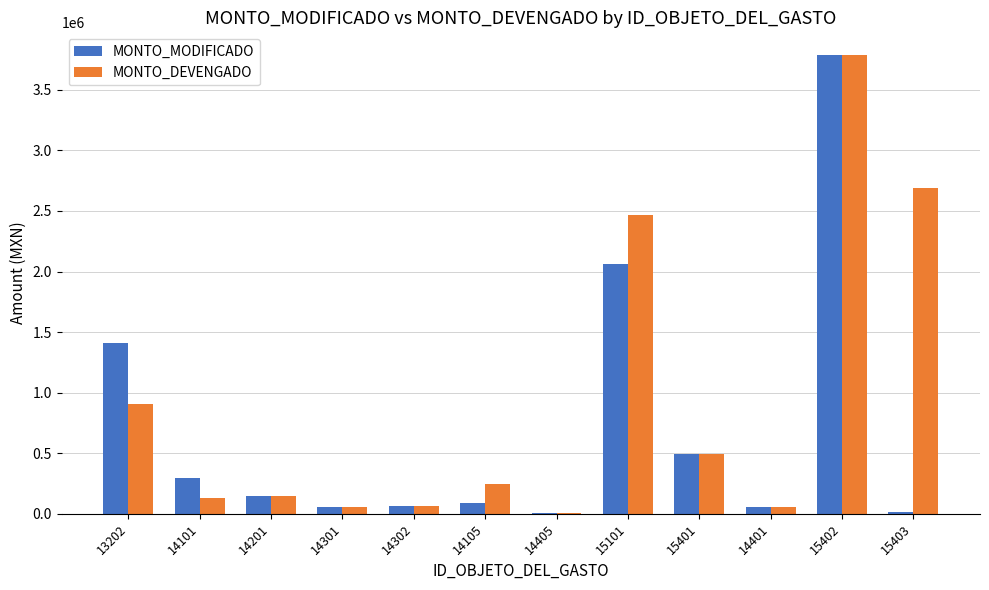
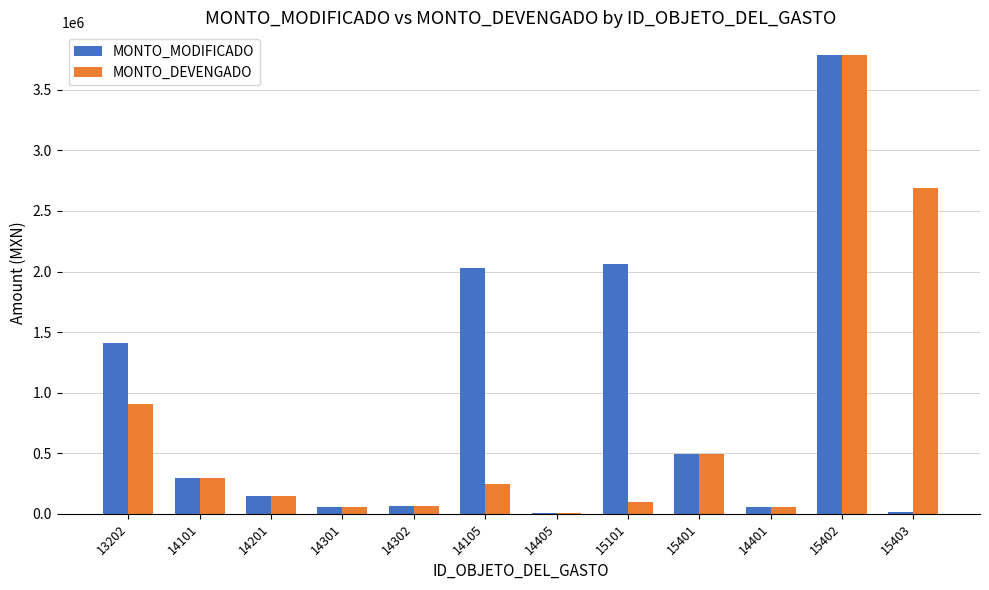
MONTO_DEVENGADO, 14101: 130000 -> 290000
MONTO_MODIFICADO, 14105: 90000 -> 2030000
MONTO_DEVENGADO, 15101: 2460000 -> 90000
